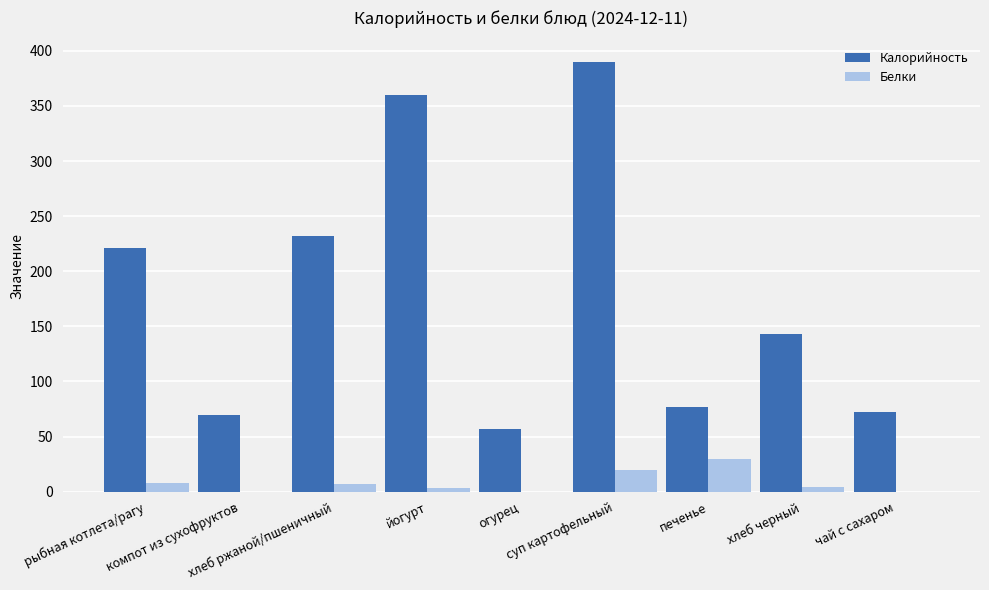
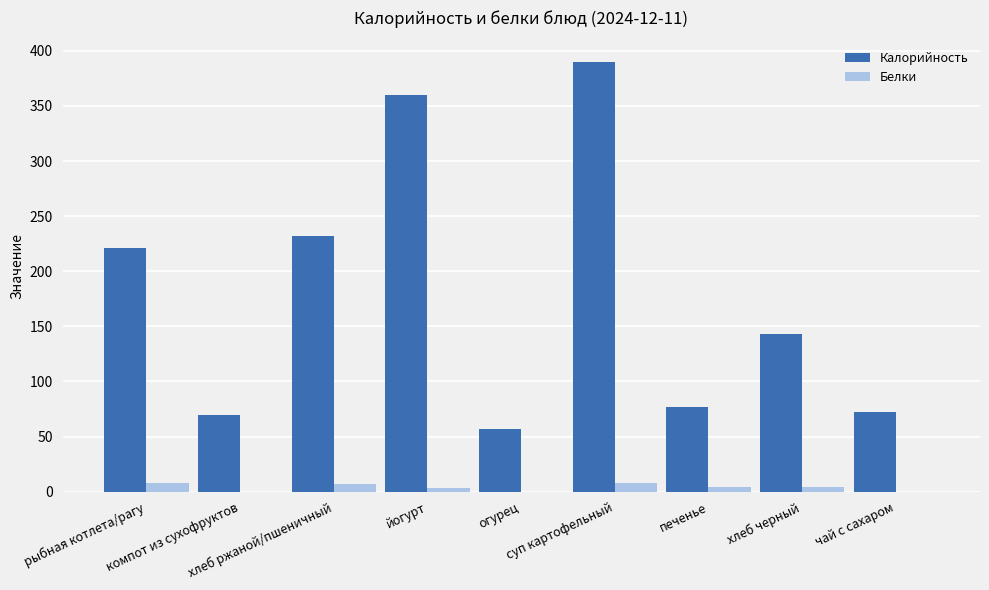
Белки, суп картофельный: 20 -> 8
Белки, печенье: 30 -> 4
